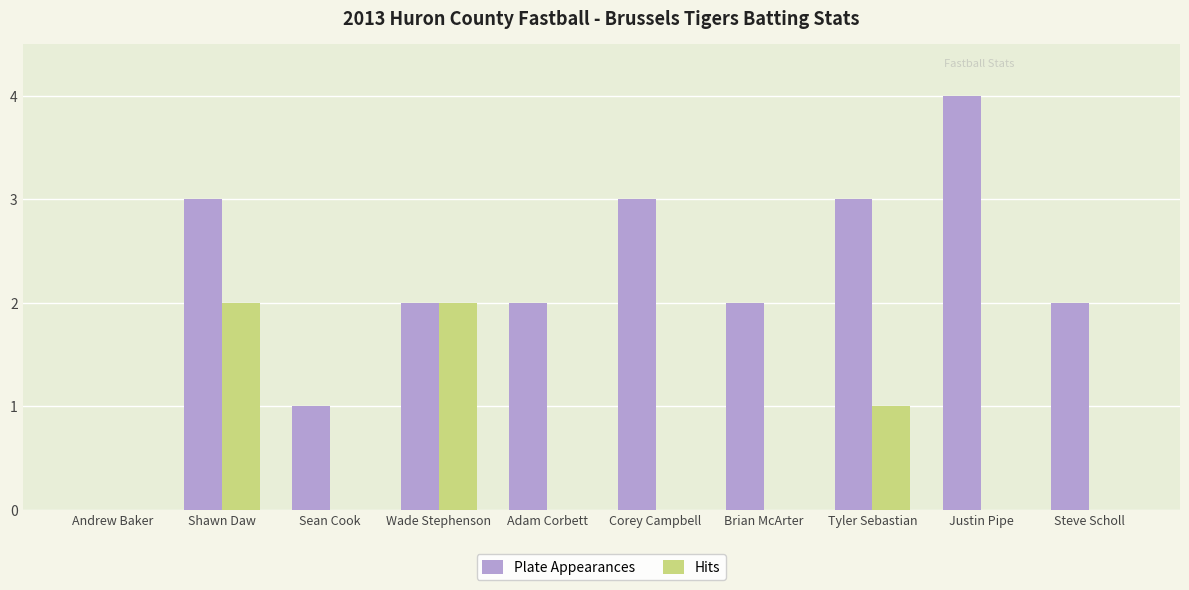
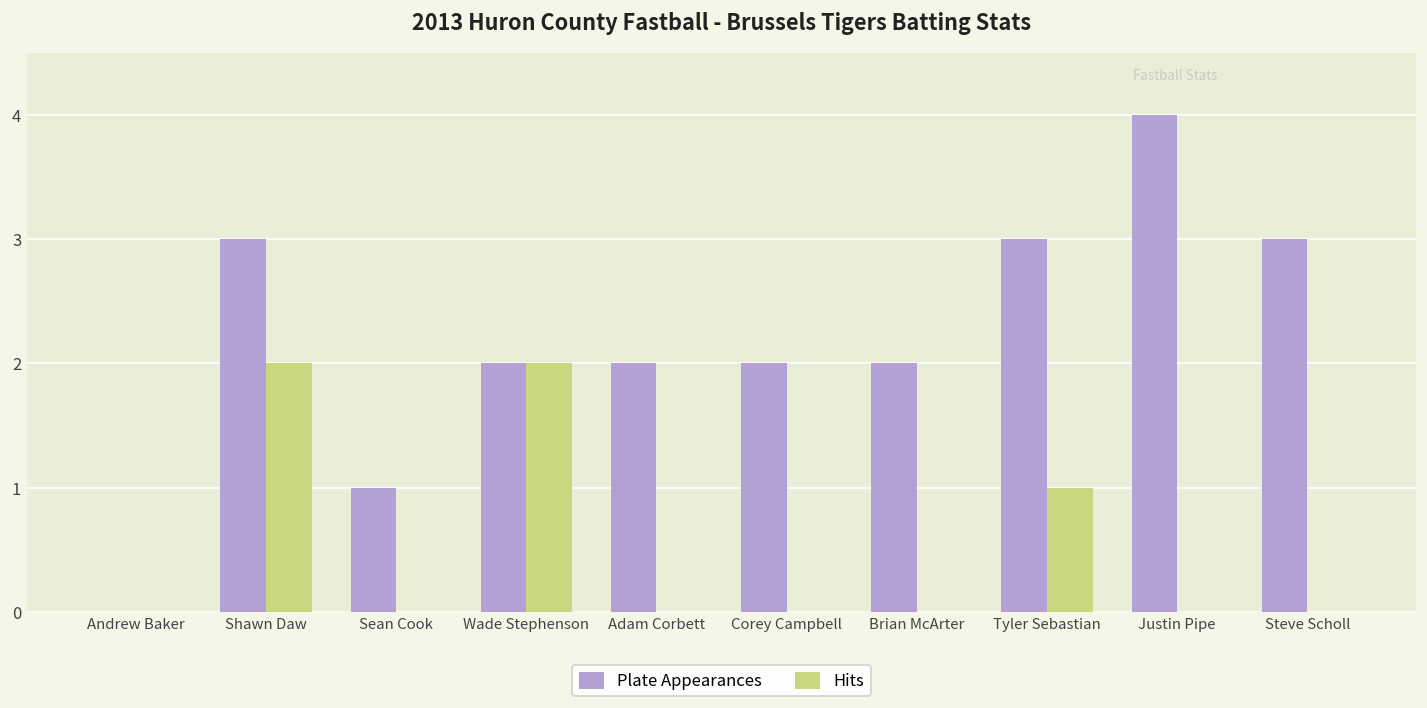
Plate Appearances, Corey Campbell: 3 -> 2
Plate Appearances, Steve Scholl: 2 -> 3
